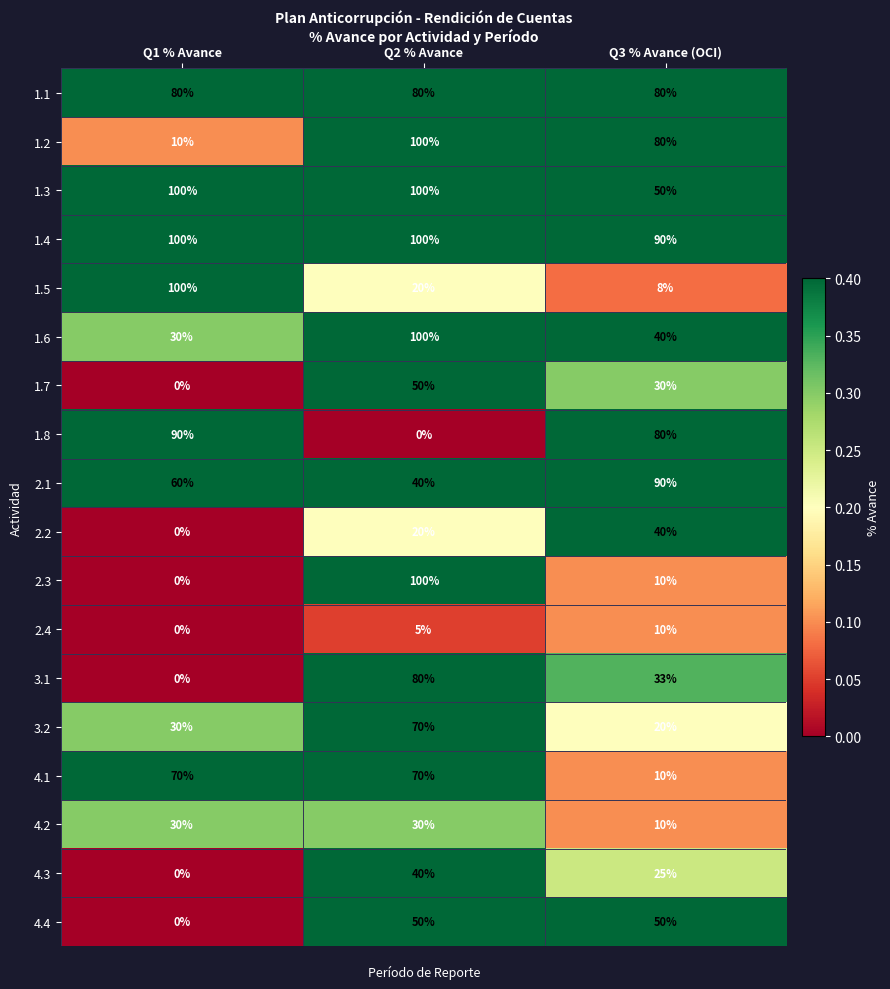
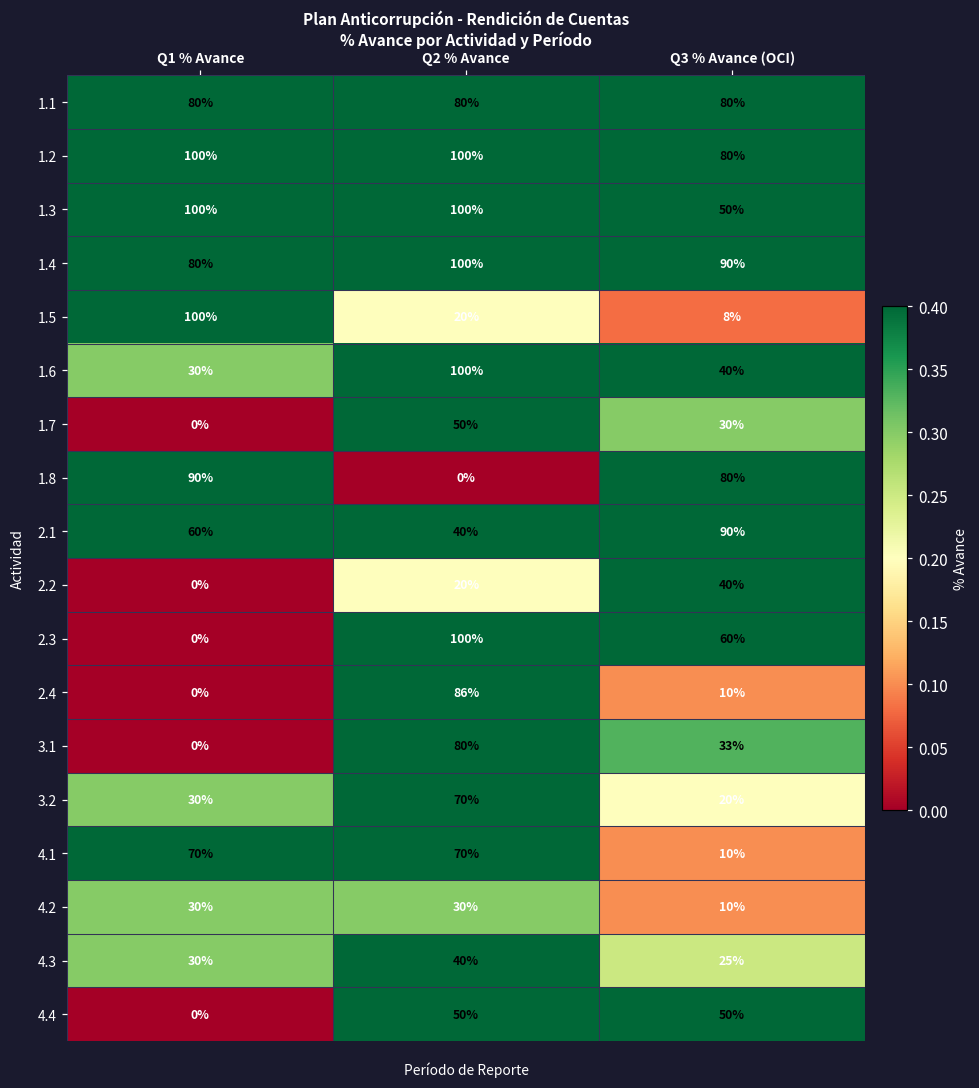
1.2, Q1 % Avance: 10% -> 100%
1.4, Q1 % Avance: 100% -> 80%
2.3, Q3 % Avance (OCI): 10% -> 60%
2.4, Q2 % Avance: 5% -> 86%
4.3, Q1 % Avance: 0% -> 30%
